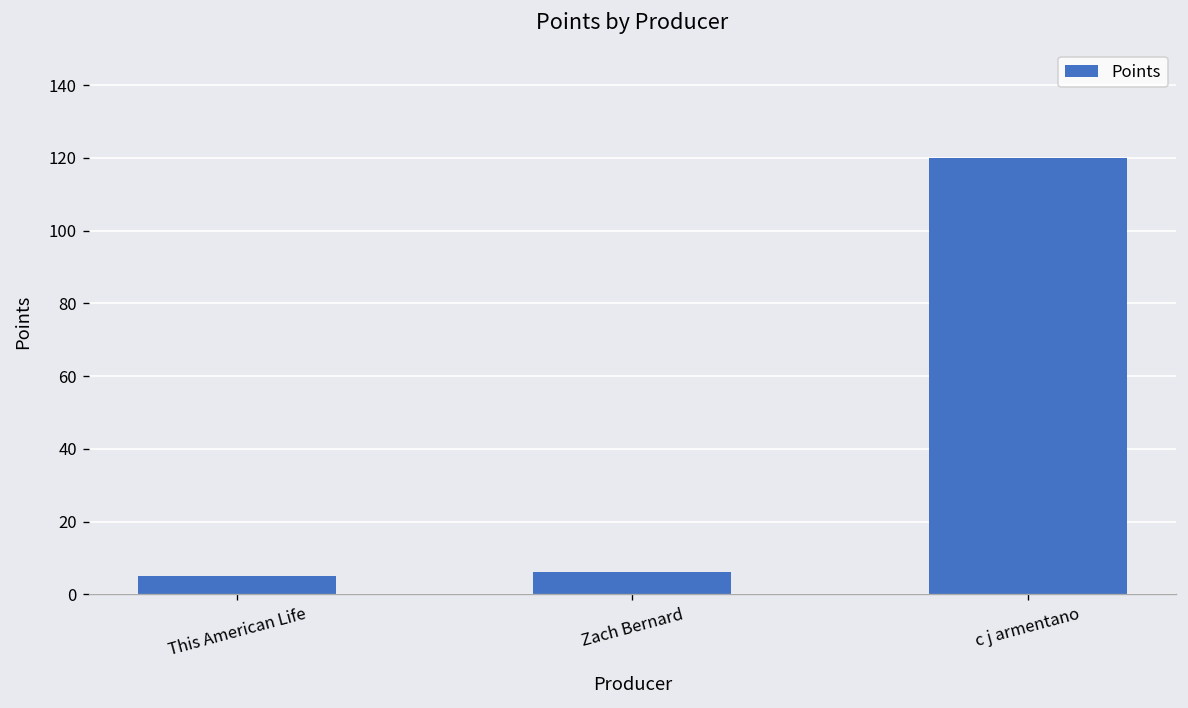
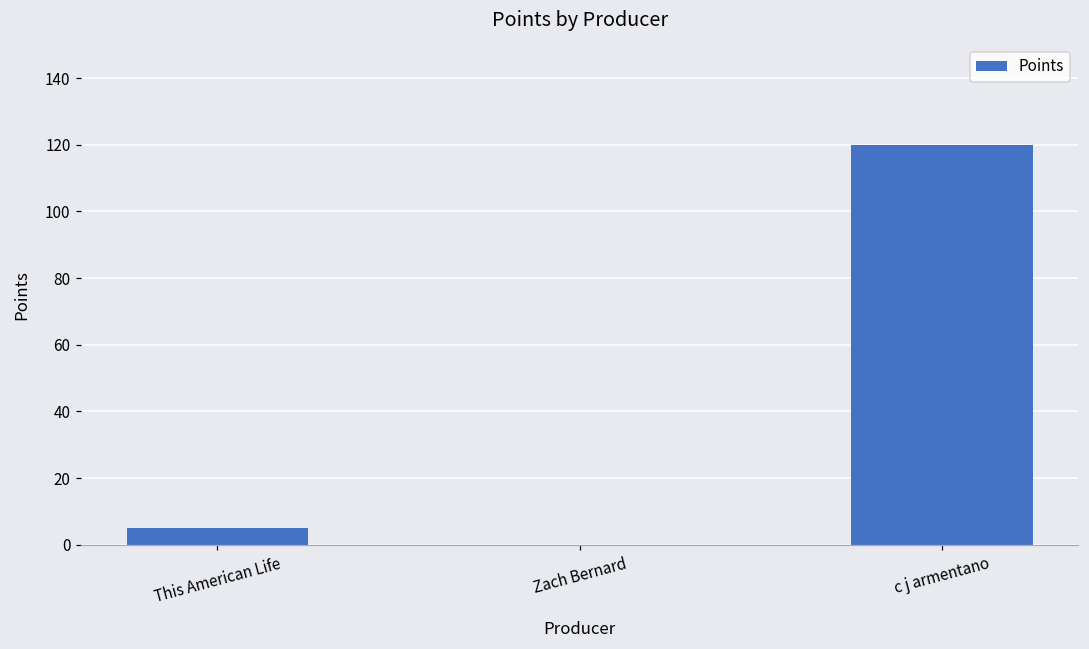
Zach Bernard: 6 -> 0
